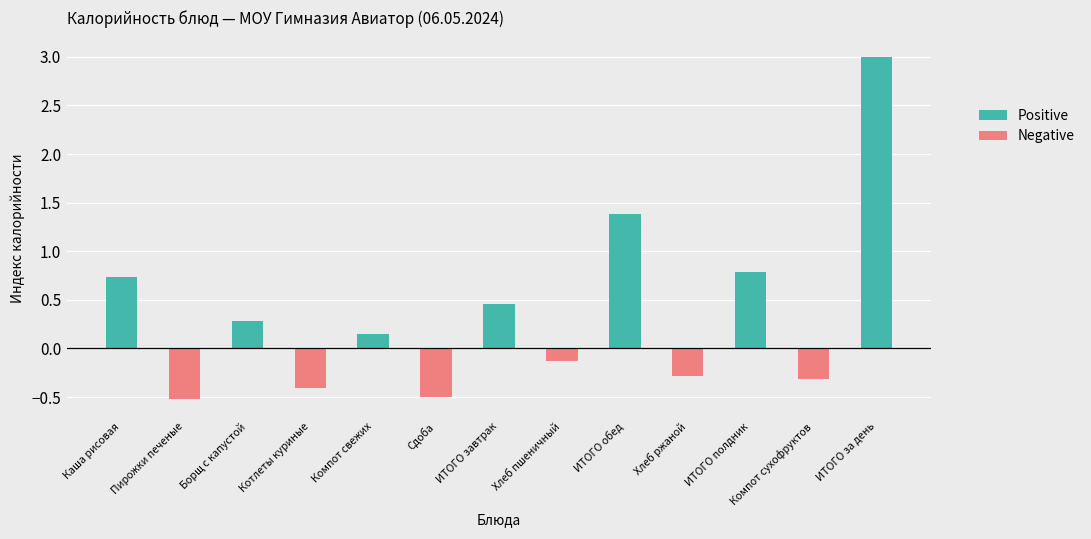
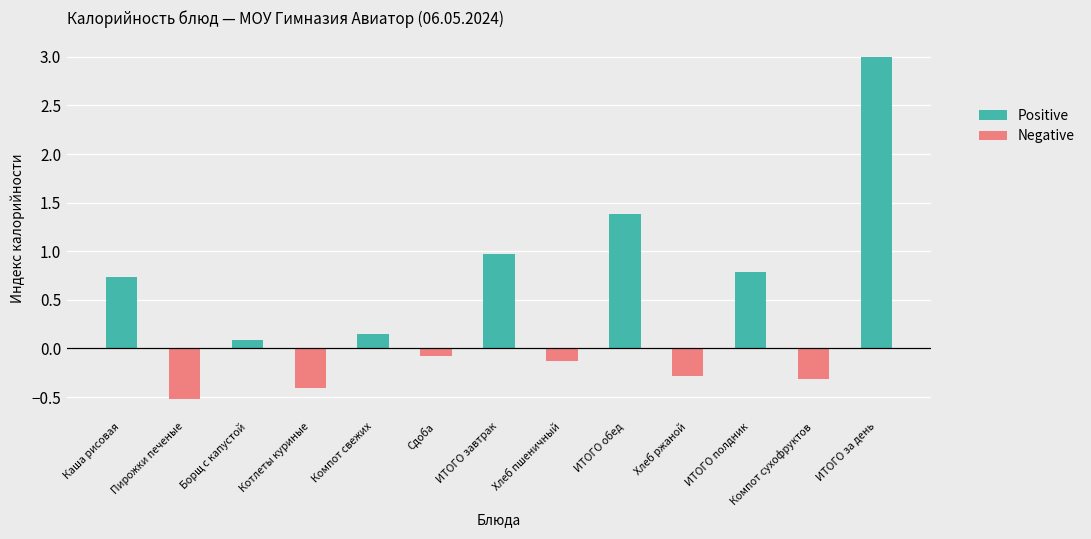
Positive, Борщ с капустой: 0.3 -> 0.1
Negative, Сдоба: -0.5 -> -0.1
Positive, ИТОГО завтрак: 0.5 -> 1.0
